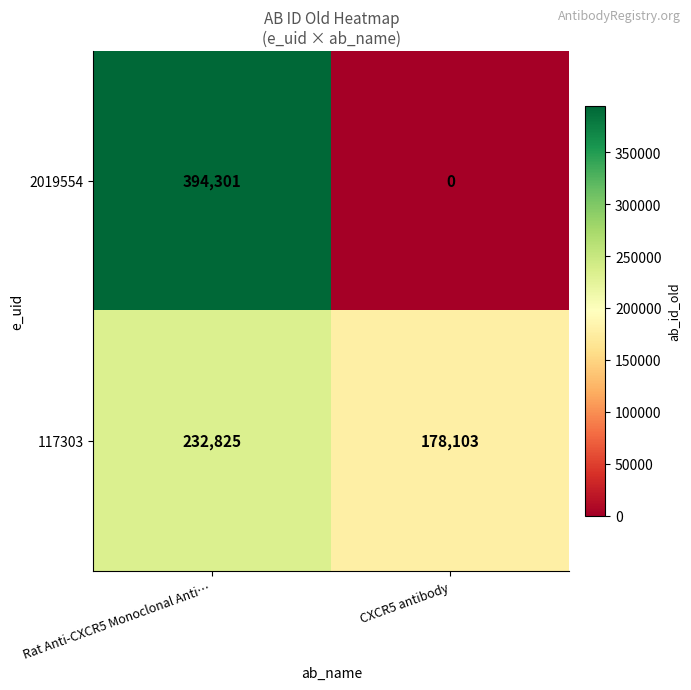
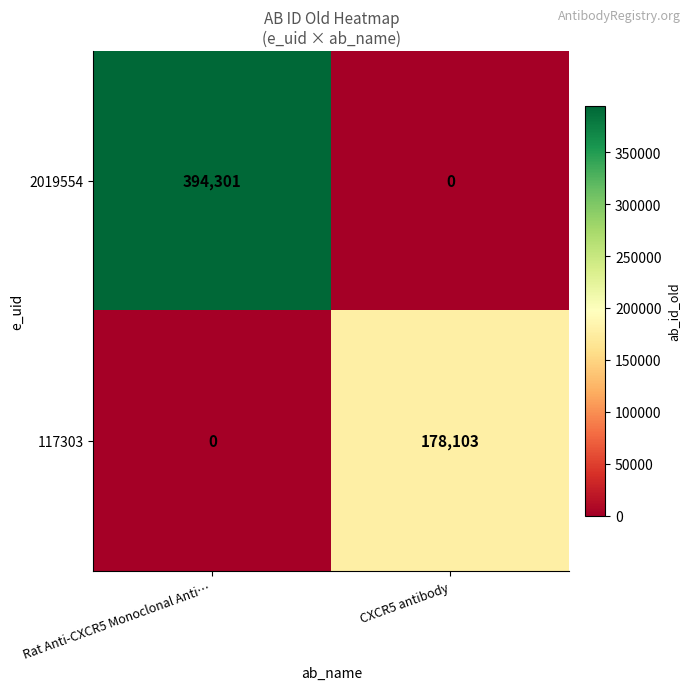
117303, Rat Anti-CXCR5 Monoclonal Anti…: 232,825 -> 0
